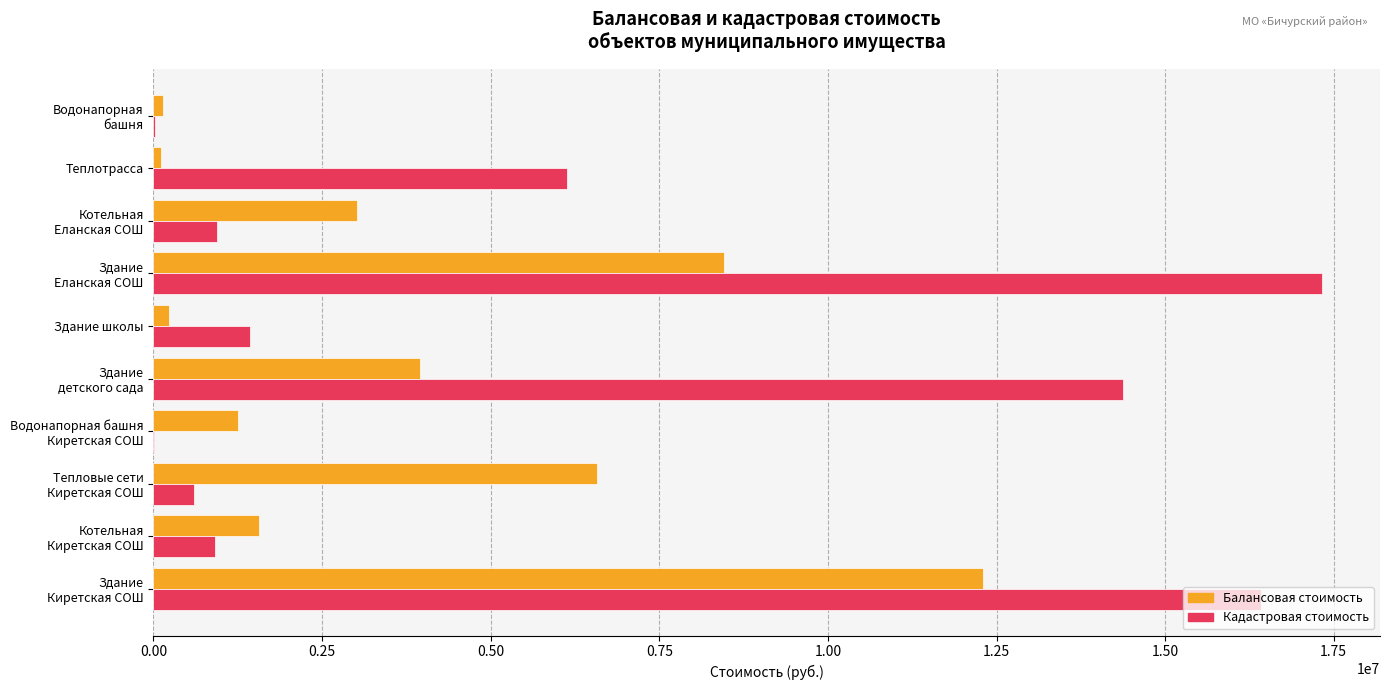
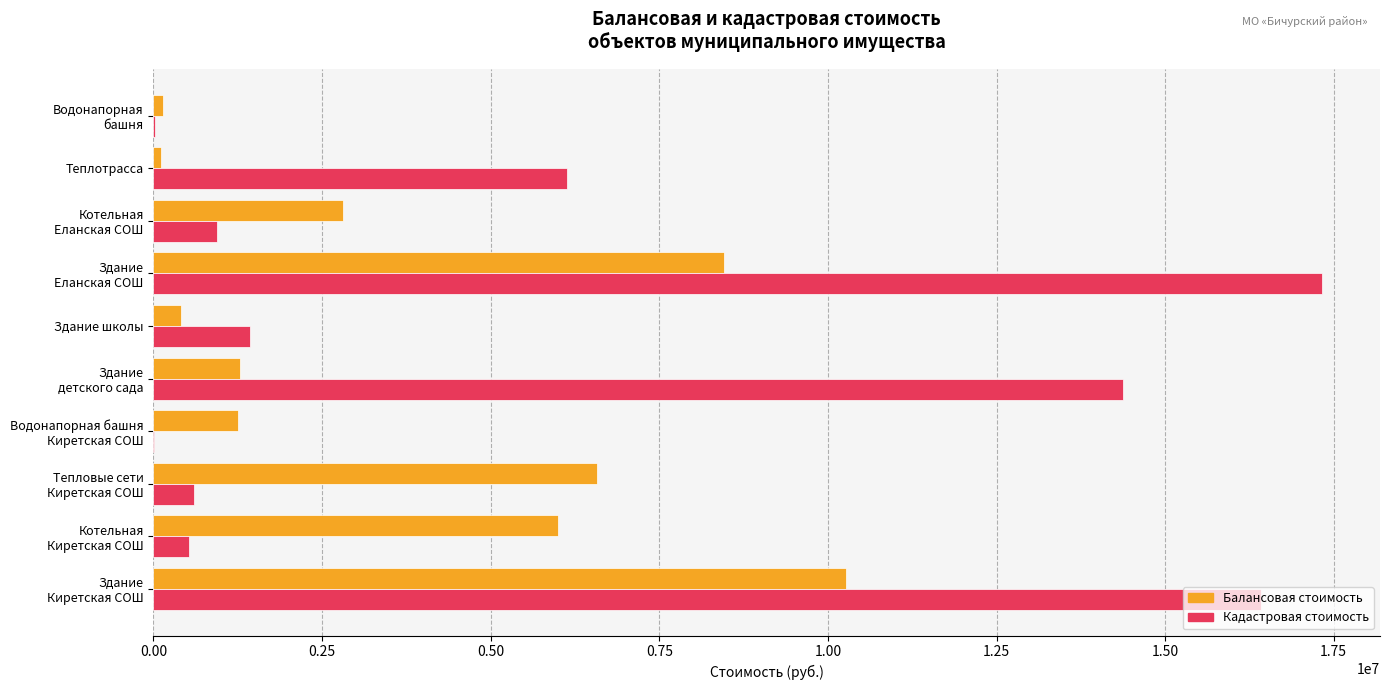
Балансовая стоимость, Котельная Еланская СОШ: 3000000 -> 2800000
Балансовая стоимость, Здание школы: 200000 -> 400000
Балансовая стоимость, Здание детского сада: 3900000 -> 1300000
Балансовая стоимость, Котельная Киретская СОШ: 1600000 -> 6000000
Кадастровая стоимость, Котельная Киретская СОШ: 900000 -> 500000
Балансовая стоимость, Здание Киретская СОШ: 12300000 -> 10300000
